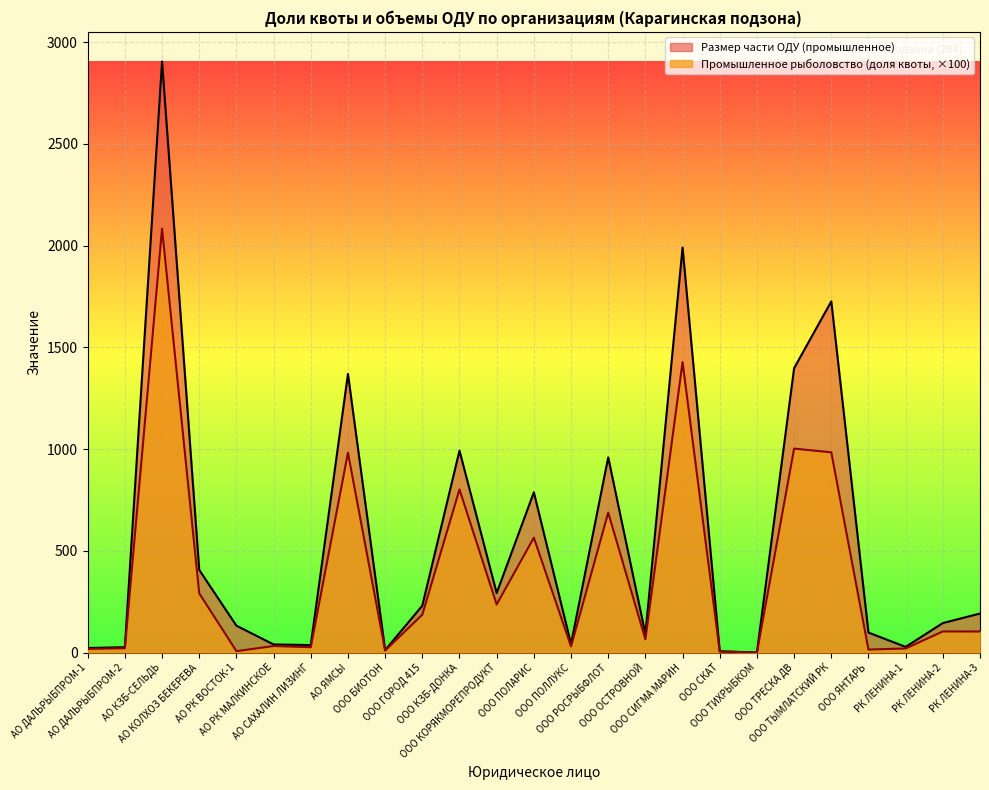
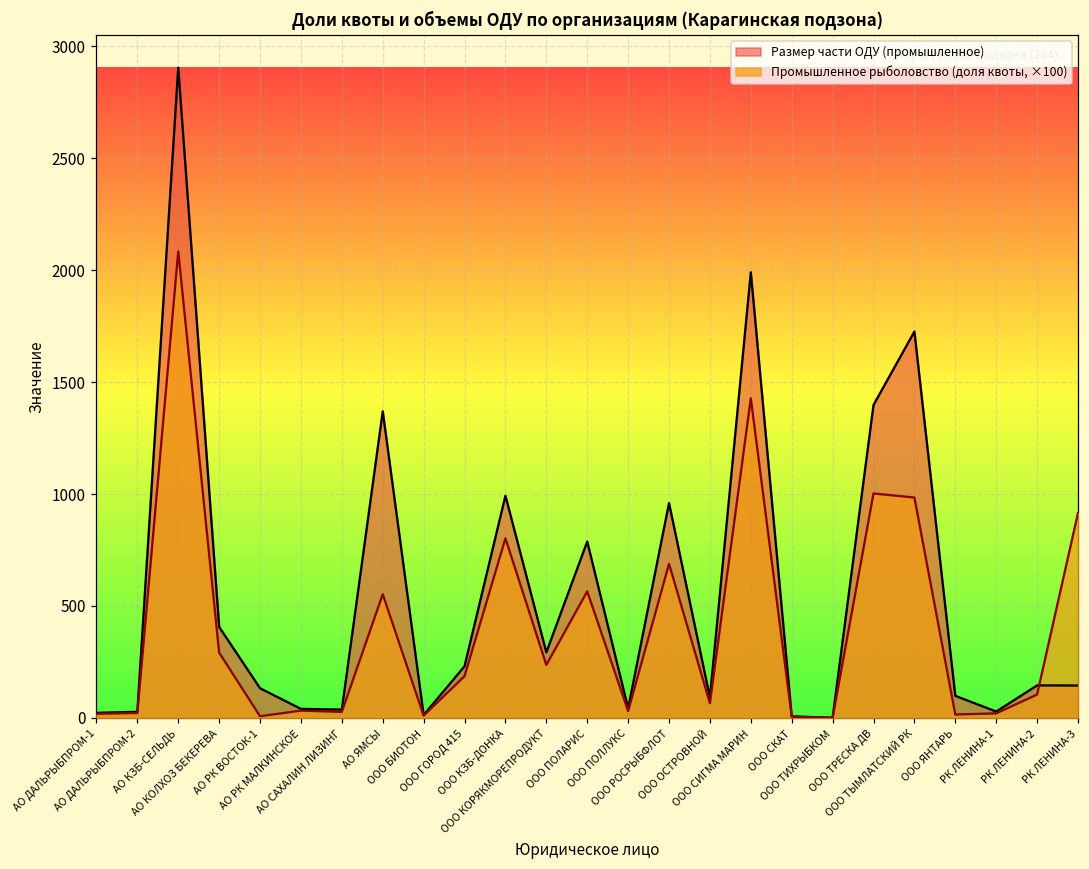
Промышленное рыболовство (доля квоты, ×100), АО ЯМСЫ: 980 -> 550
Размер части ОДУ (промышленное), РК ЛЕНИНА-3: 190 -> 140
Промышленное рыболовство (доля квоты, ×100), РК ЛЕНИНА-3: 100 -> 920
